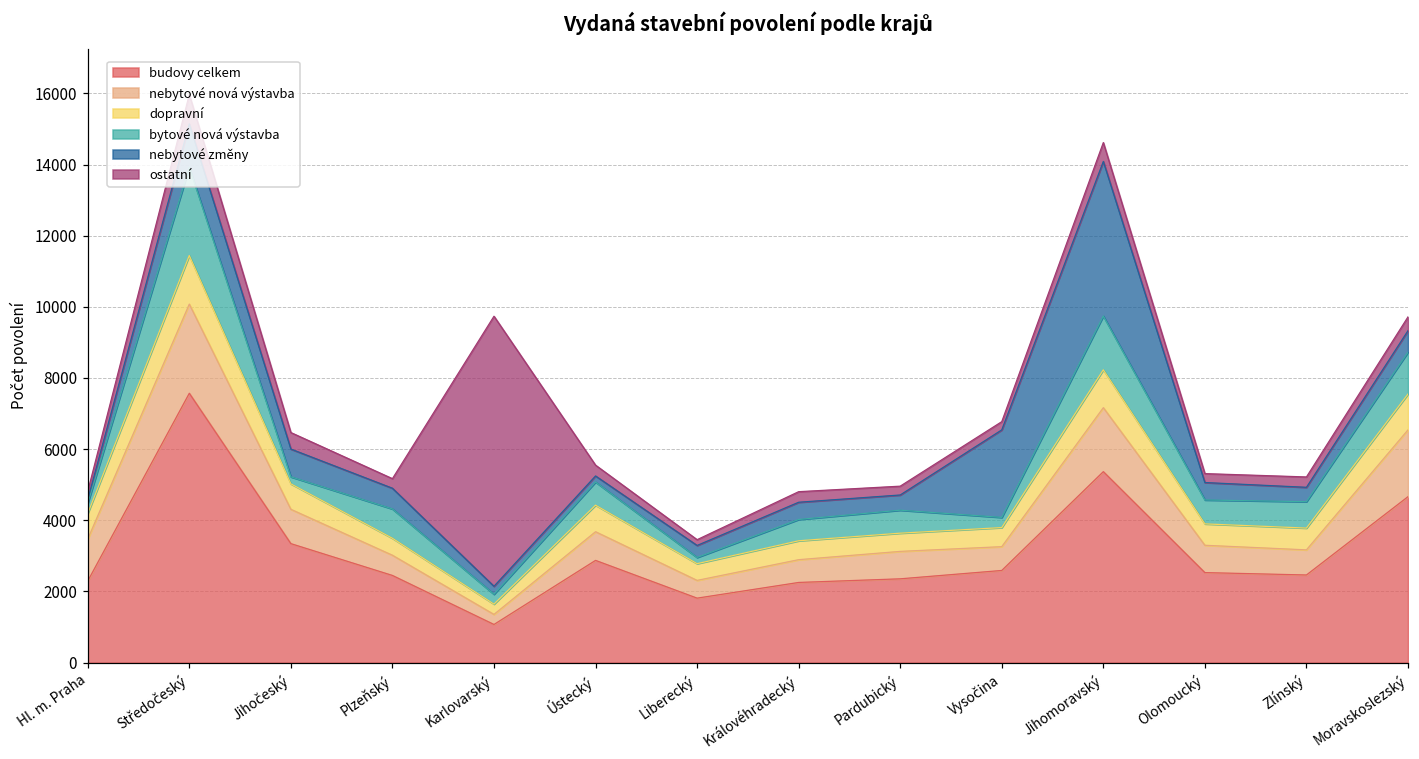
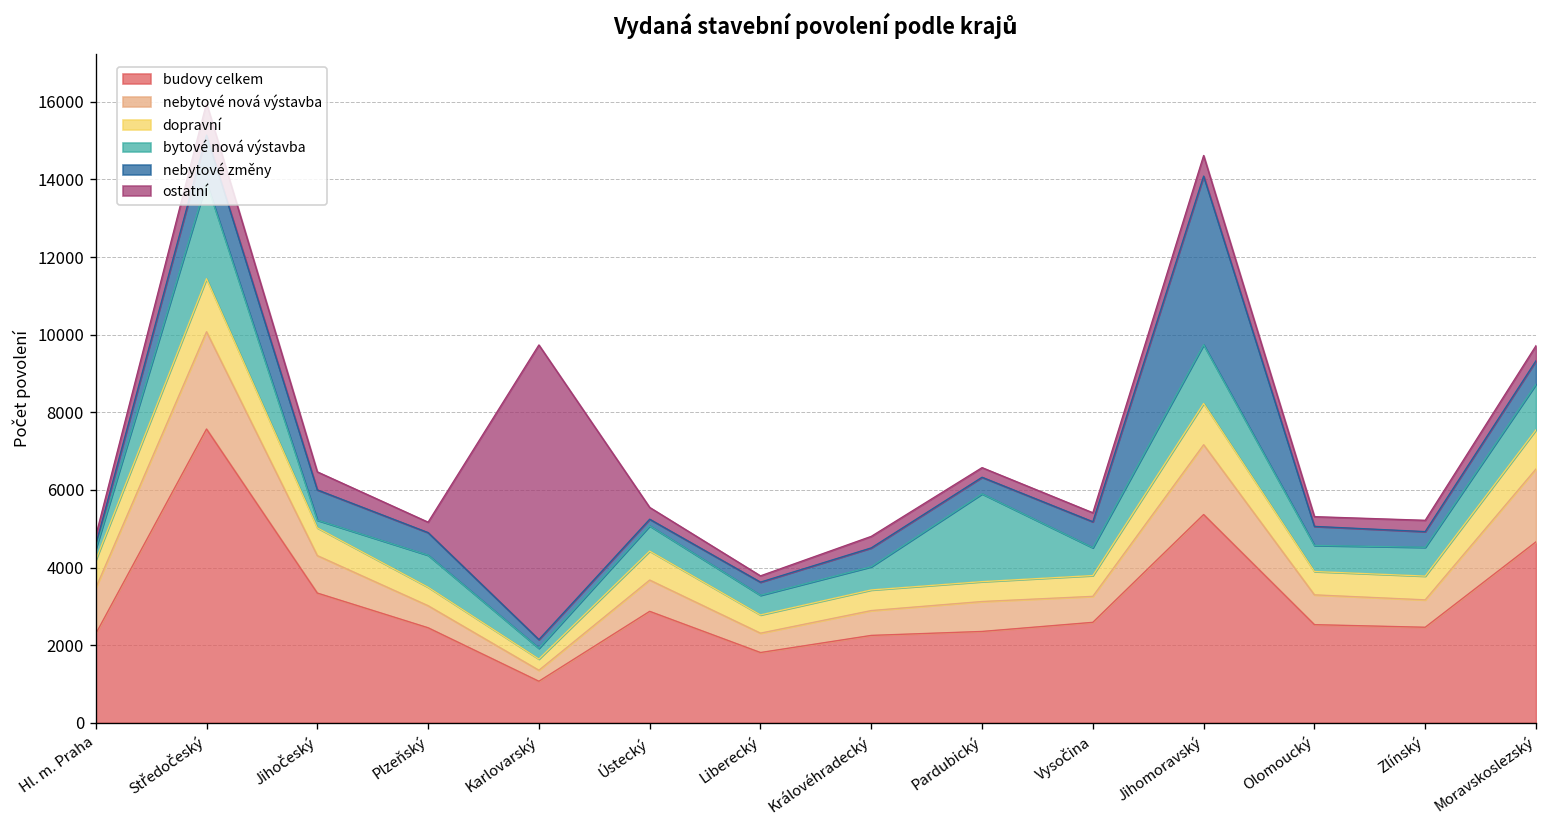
bytové nová výstavba, Liberecký: 200 -> 500
bytové nová výstavba, Pardubický: 600 -> 2300
bytové nová výstavba, Vysočina: 300 -> 700
nebytové změny, Vysočina: 2500 -> 700
